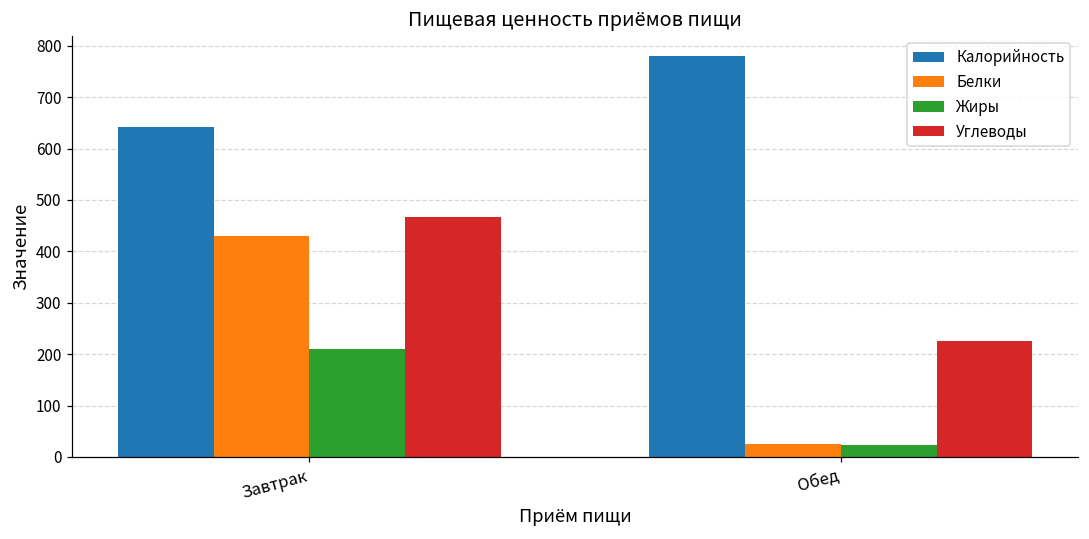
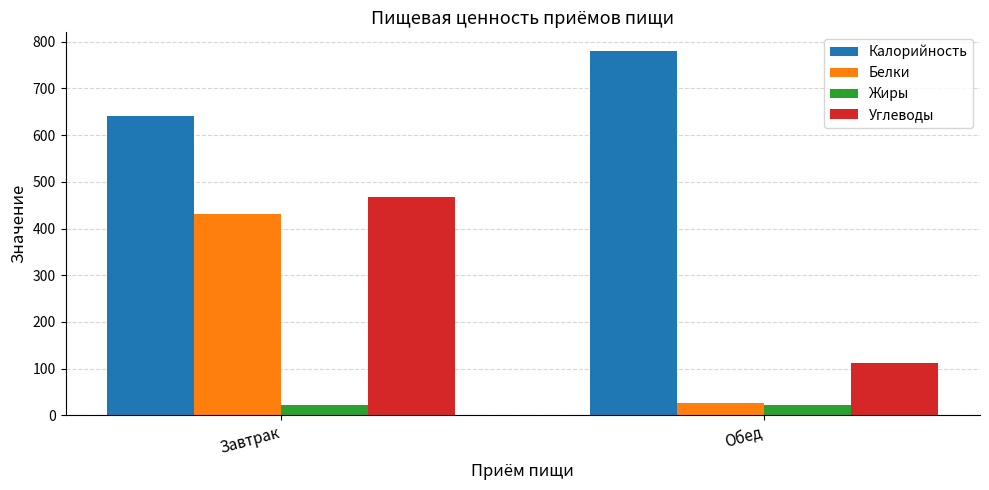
Жиры, Завтрак: 210 -> 20
Углеводы, Обед: 230 -> 110
